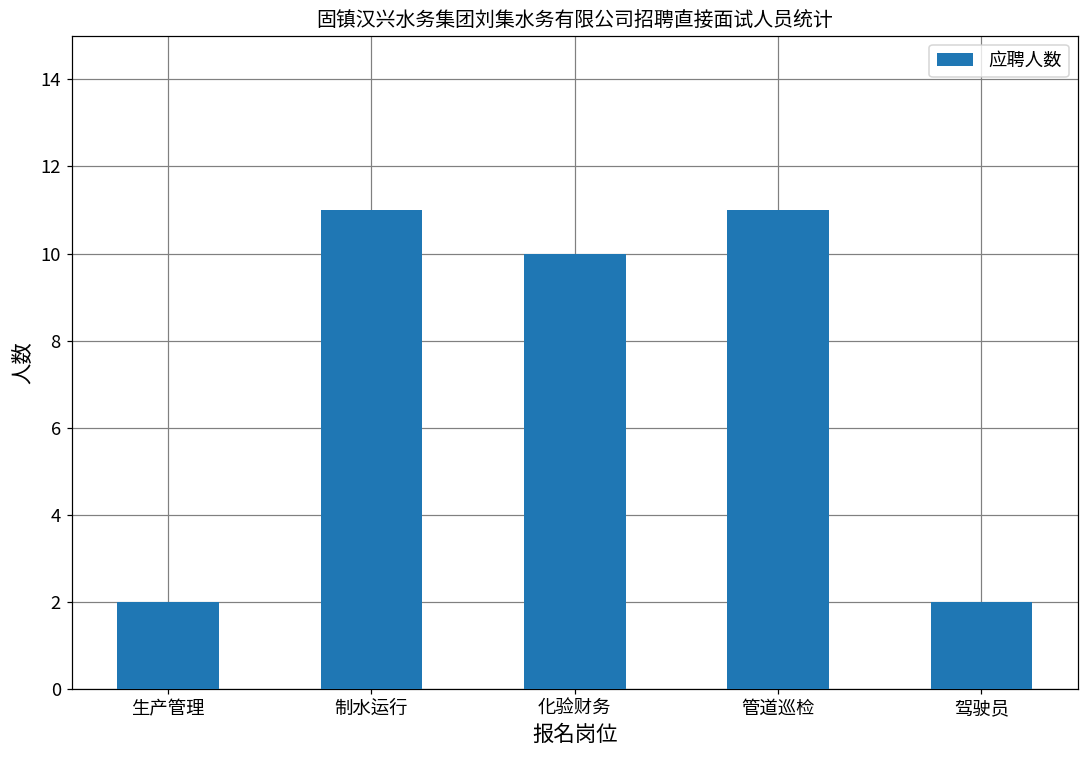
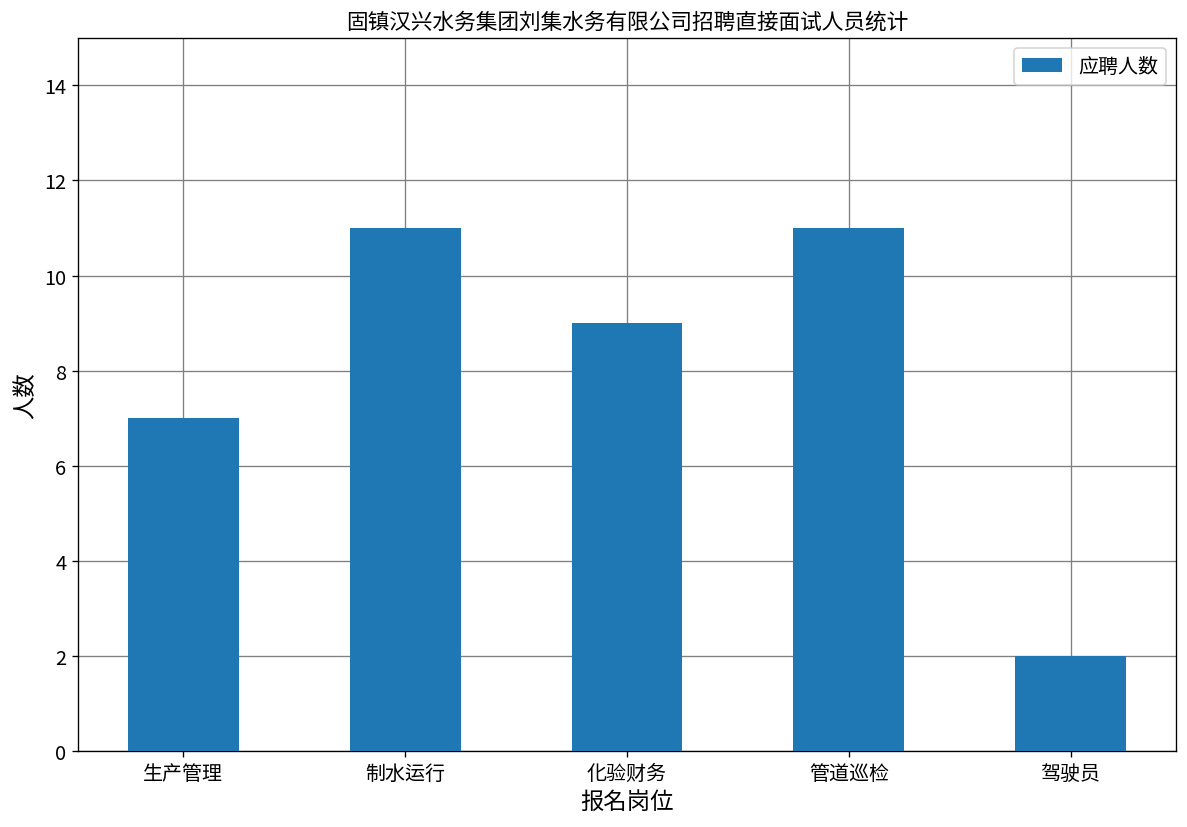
生产管理: 2 -> 7
化验财务: 10 -> 9
